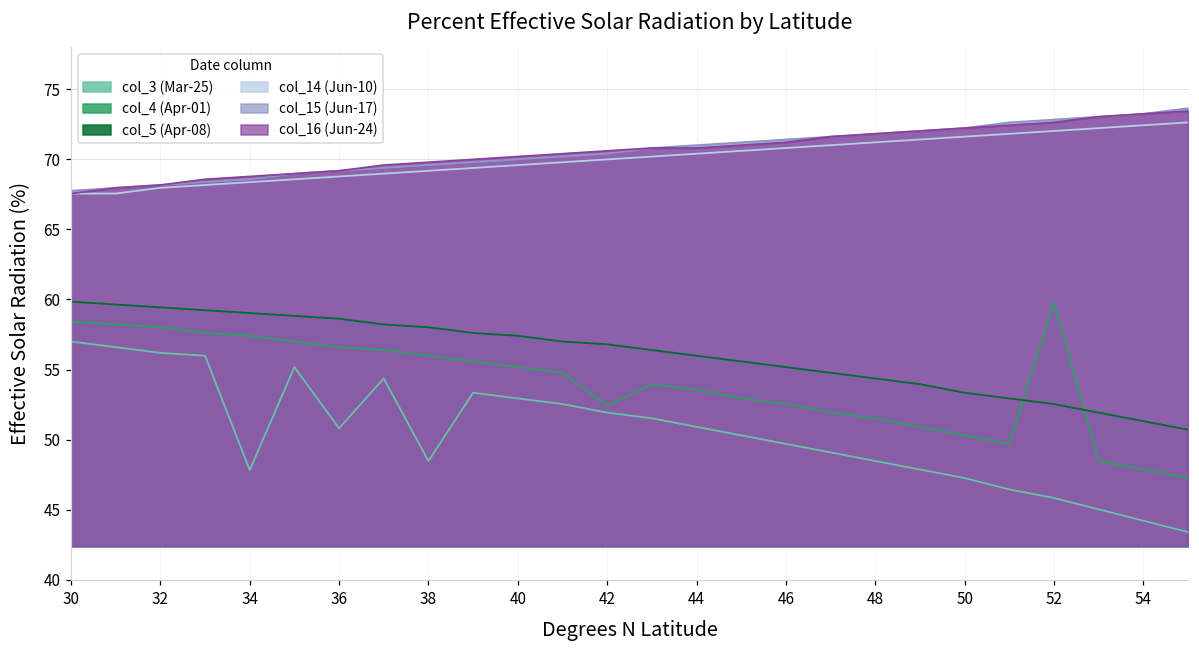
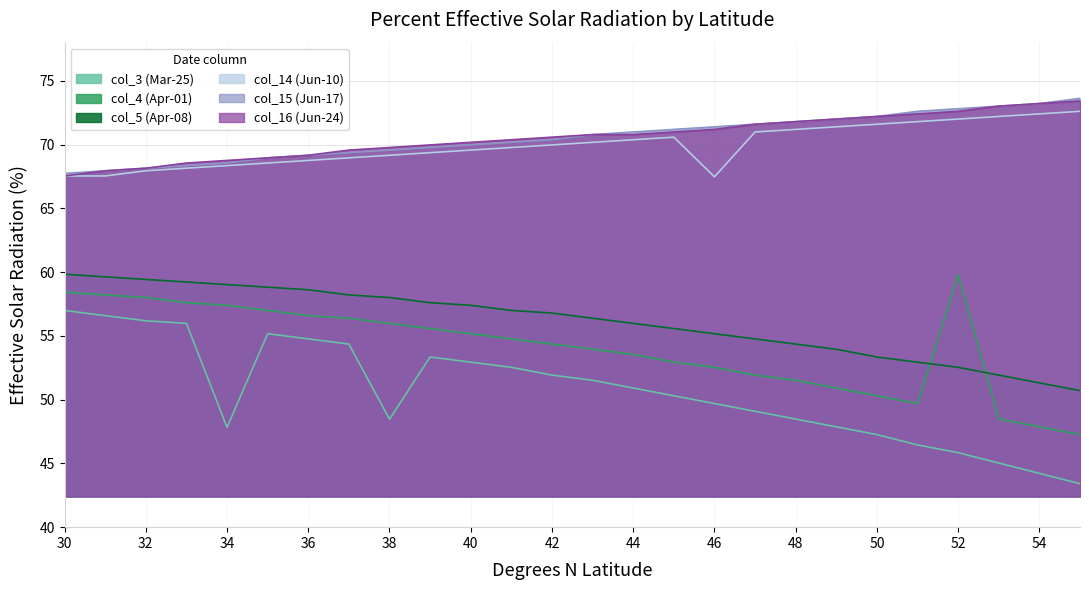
col_3 (Mar-25), 36: 50.8 -> 54.8
col_4 (Apr-01), 42: 52.4 -> 54.4
col_14 (Jun-10), 46: 70.8 -> 67.5
